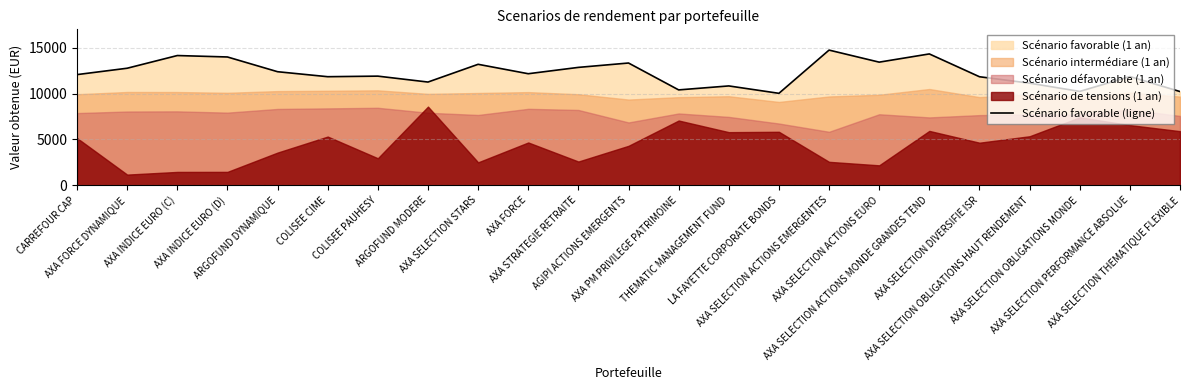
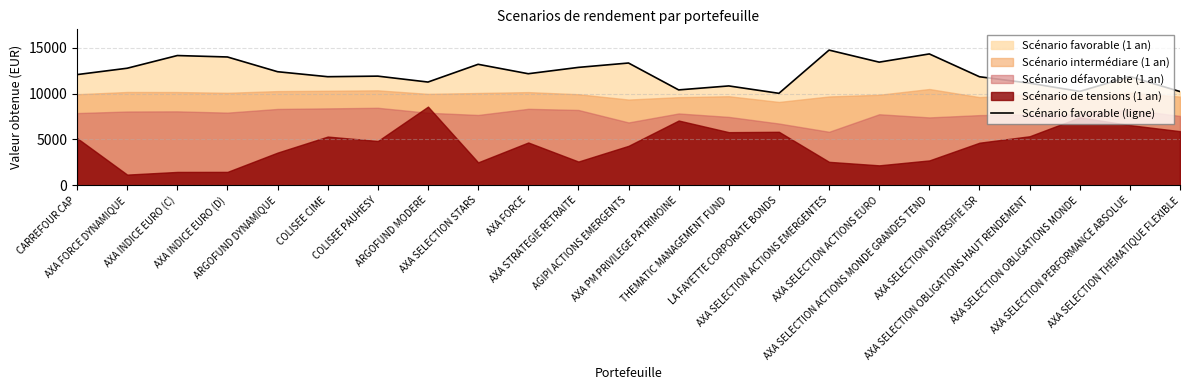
Scénario de tensions (1 an), COLISEE PAUHESY: 3000 -> 5000
Scénario de tensions (1 an), AXA SELECTION ACTIONS MONDE GRANDES TEND: 6000 -> 3000
